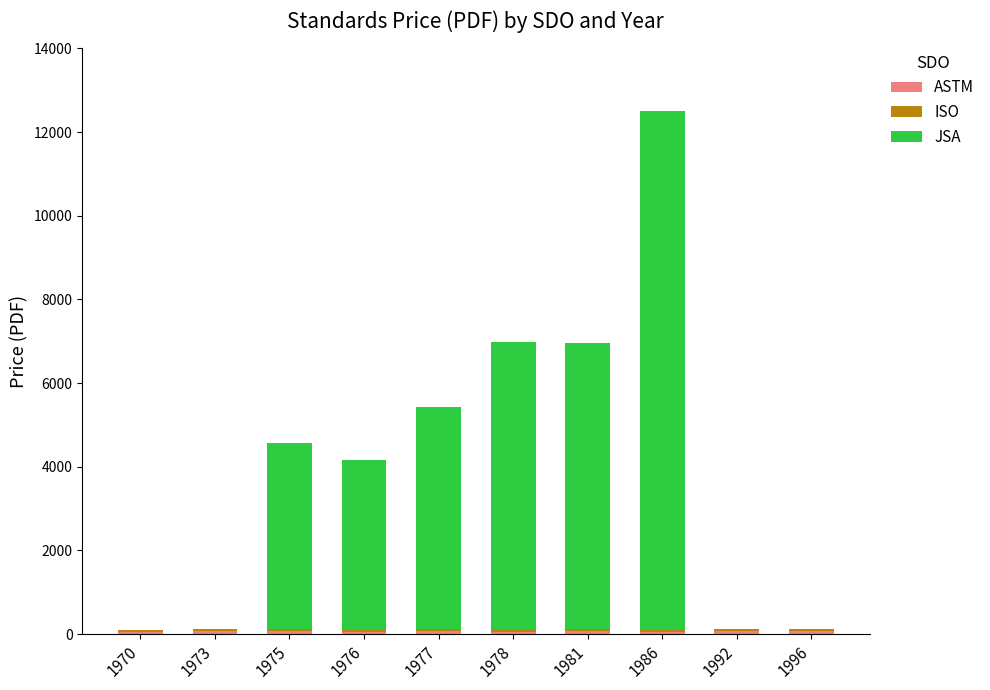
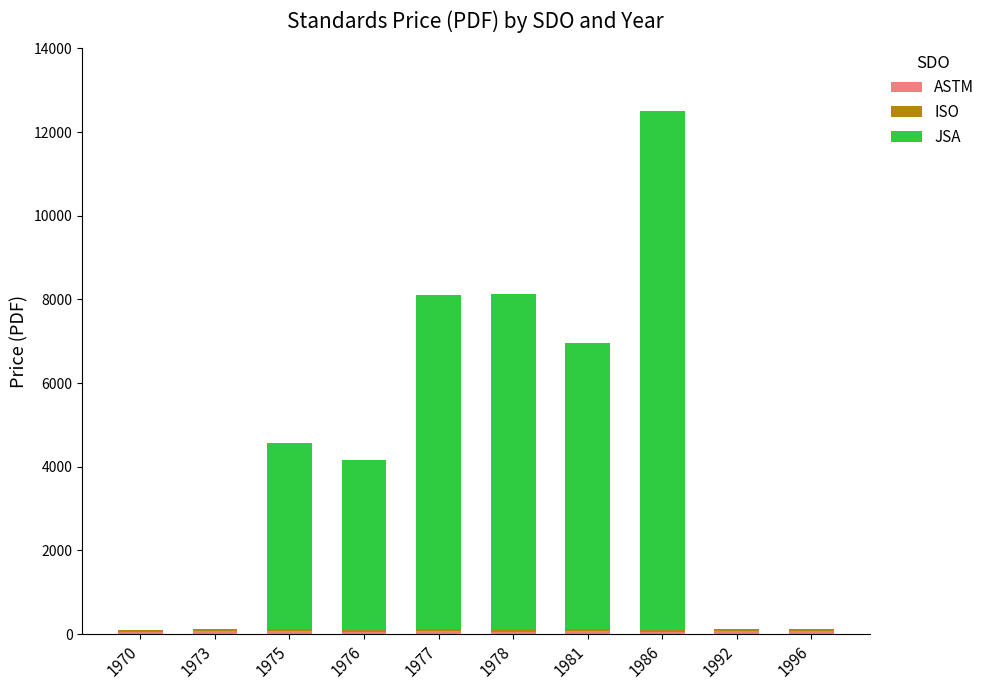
JSA, 1977: 5300 -> 8000
JSA, 1978: 6900 -> 8000
